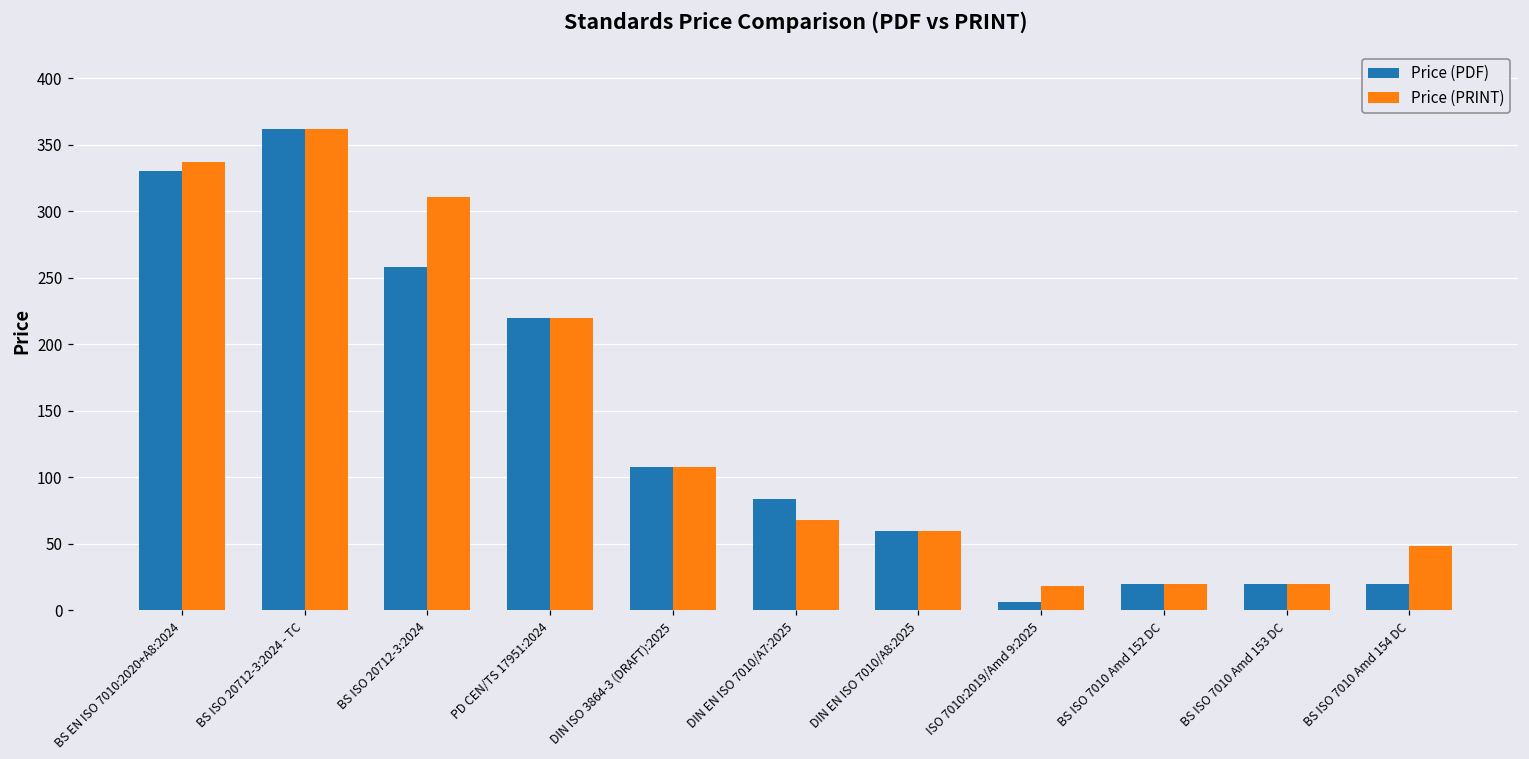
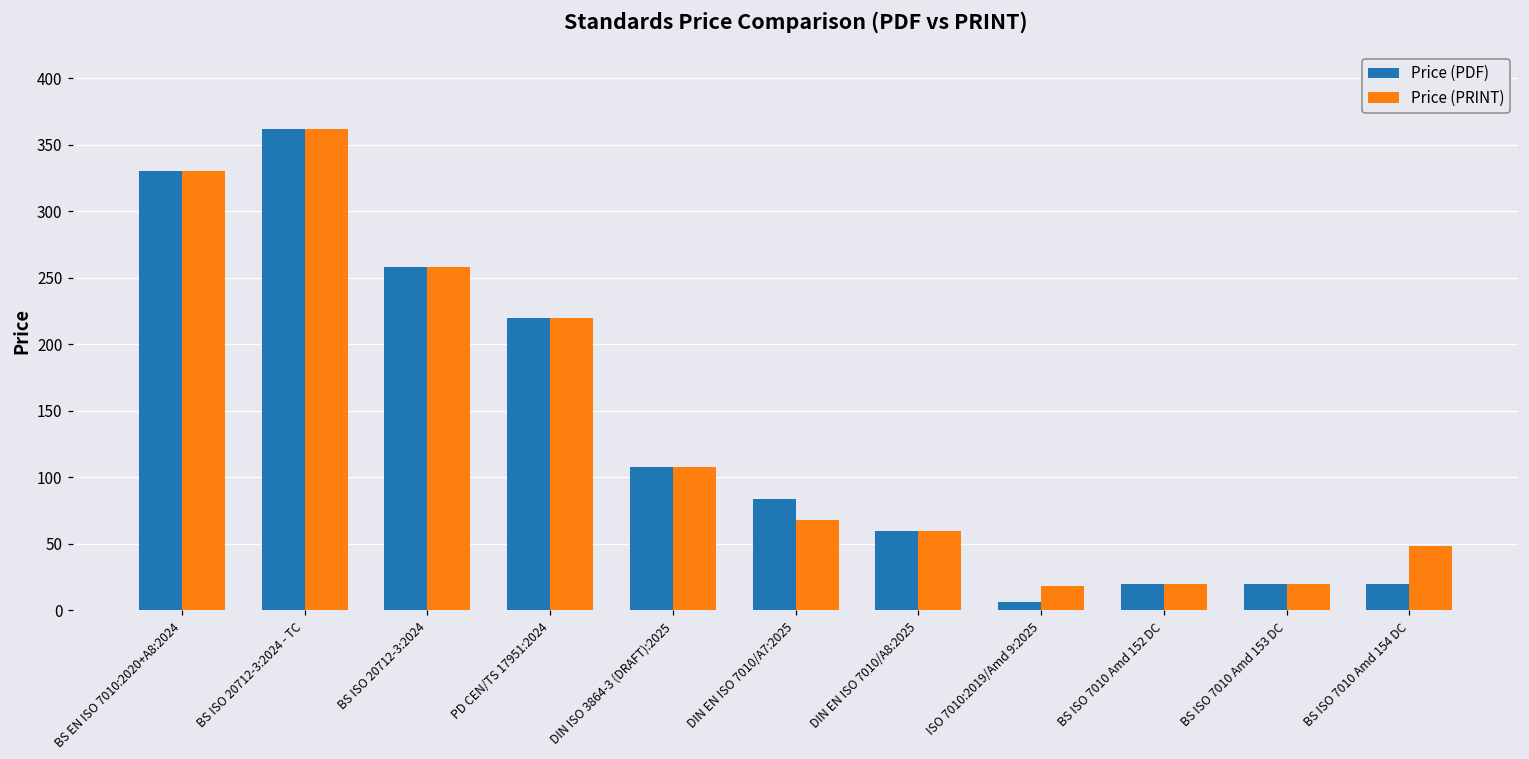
Price (PRINT), BS EN ISO 7010:2020+A8:2024: 337 -> 330
Price (PRINT), BS ISO 20712-3:2024: 311 -> 258
